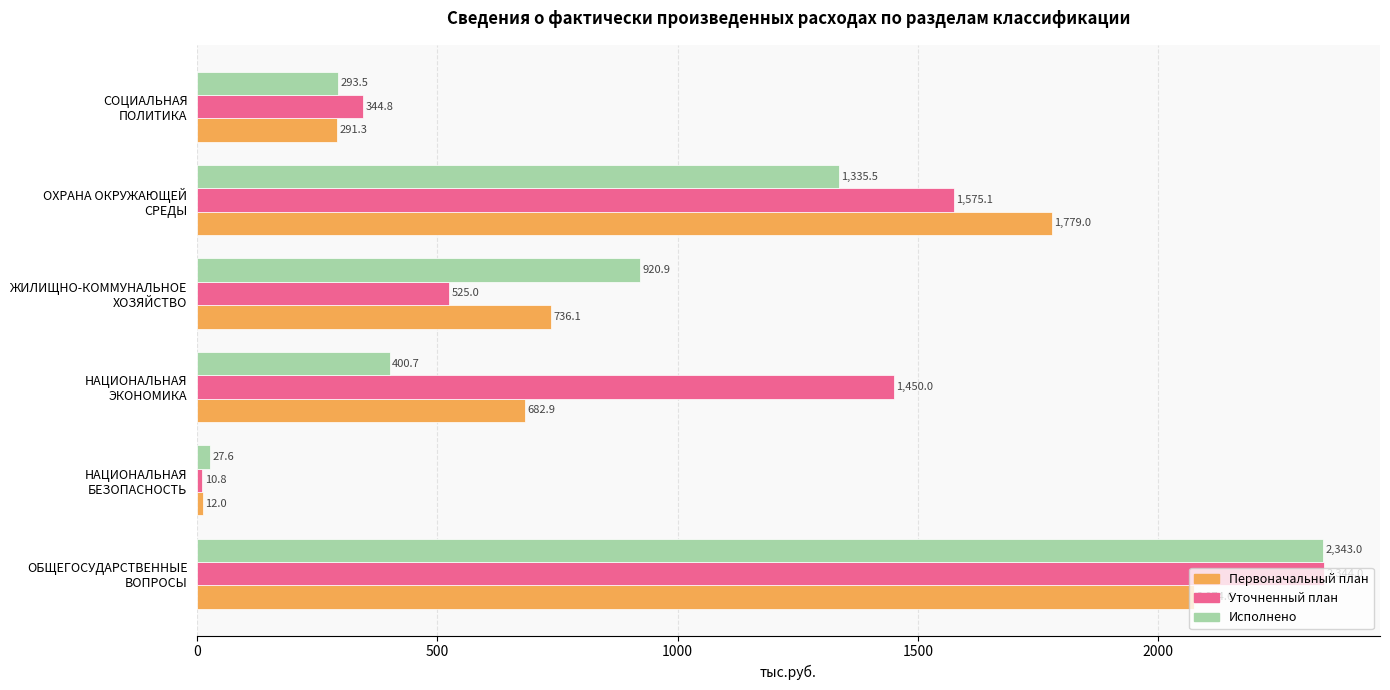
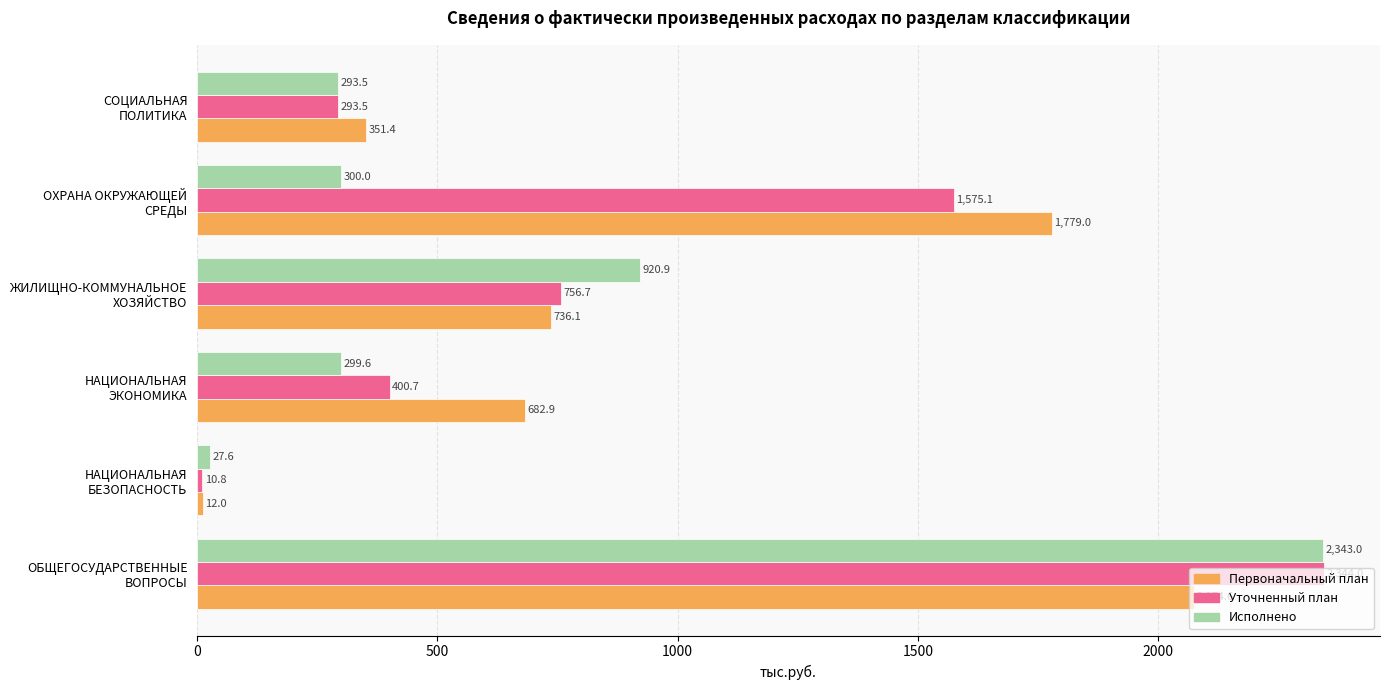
Уточненный план, СОЦИАЛЬНАЯ ПОЛИТИКА: 344.8 -> 293.5
Первоначальный план, СОЦИАЛЬНАЯ ПОЛИТИКА: 291.3 -> 351.4
Исполнено, ОХРАНА ОКРУЖАЮЩЕЙ СРЕДЫ: 1,335.5 -> 300.0
Уточненный план, ЖИЛИЩНО-КОММУНАЛЬНОЕ ХОЗЯЙСТВО: 525.0 -> 756.7
Исполнено, НАЦИОНАЛЬНАЯ ЭКОНОМИКА: 400.7 -> 299.6
Уточненный план, НАЦИОНАЛЬНАЯ ЭКОНОМИКА: 1,450.0 -> 400.7
